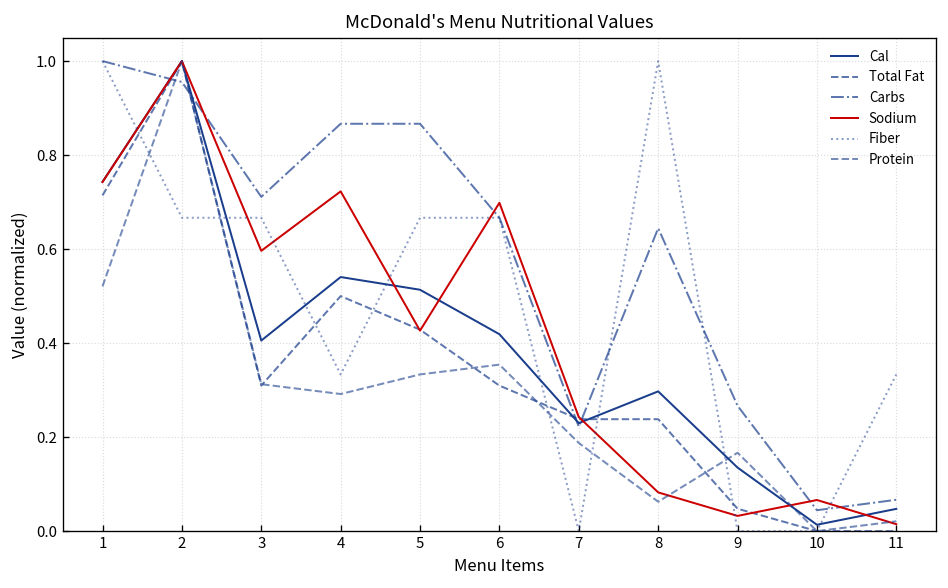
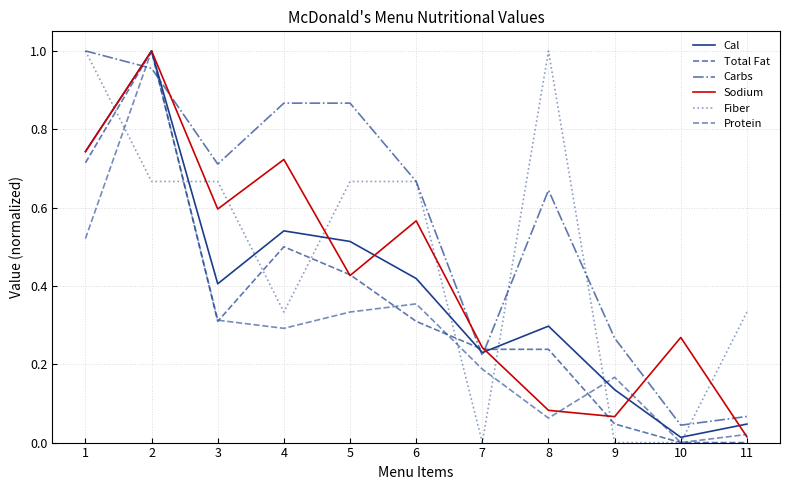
Sodium, 6: 0.70 -> 0.57
Sodium, 9: 0.03 -> 0.07
Sodium, 10: 0.07 -> 0.27
